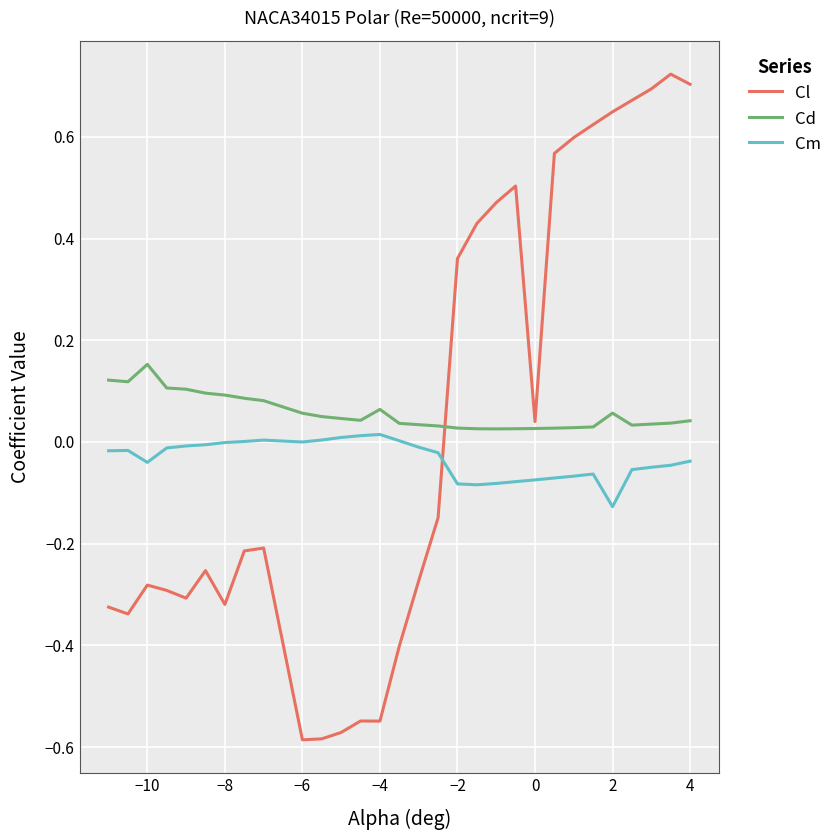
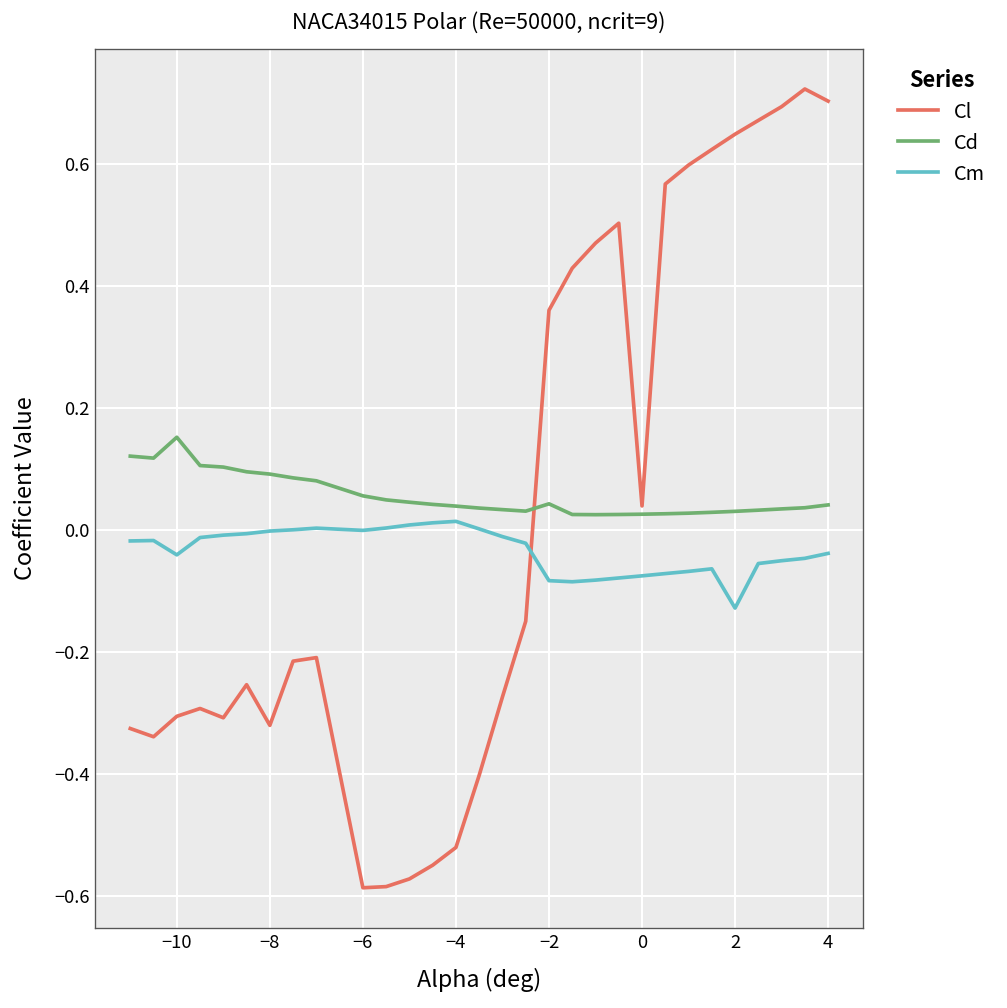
Cl, −10: -0.28 -> -0.30
Cl, −4: -0.55 -> -0.52
Cd, −4: 0.06 -> 0.04
Cd, −2: 0.03 -> 0.04
Cd, 2: 0.06 -> 0.03
